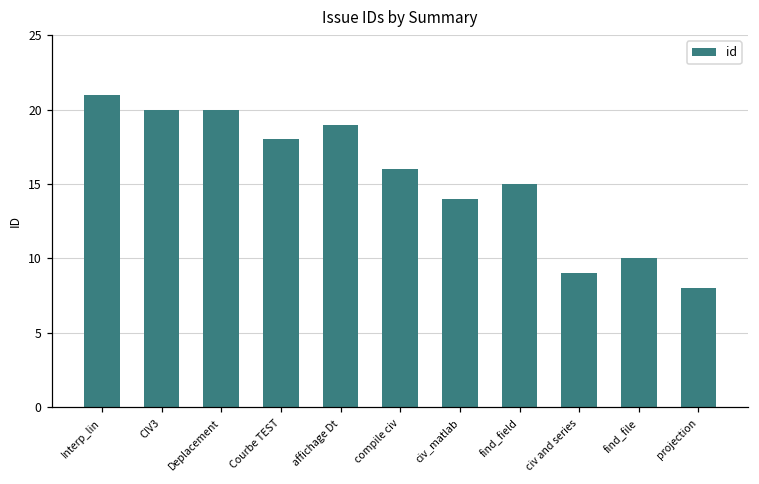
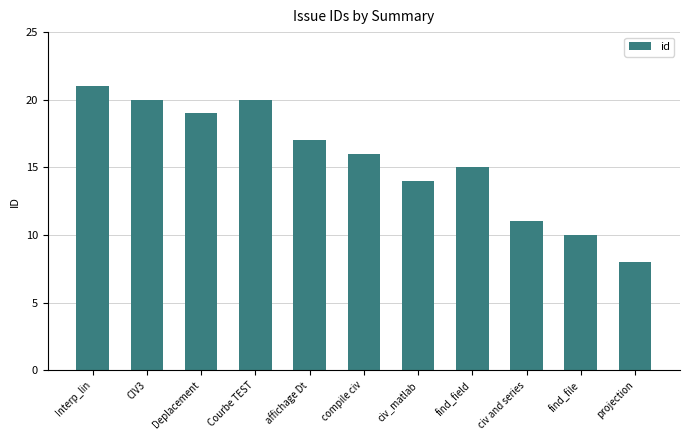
Deplacement: 20 -> 19
Courbe TEST: 18 -> 20
affichage Dt: 19 -> 17
civ and series: 9 -> 11
